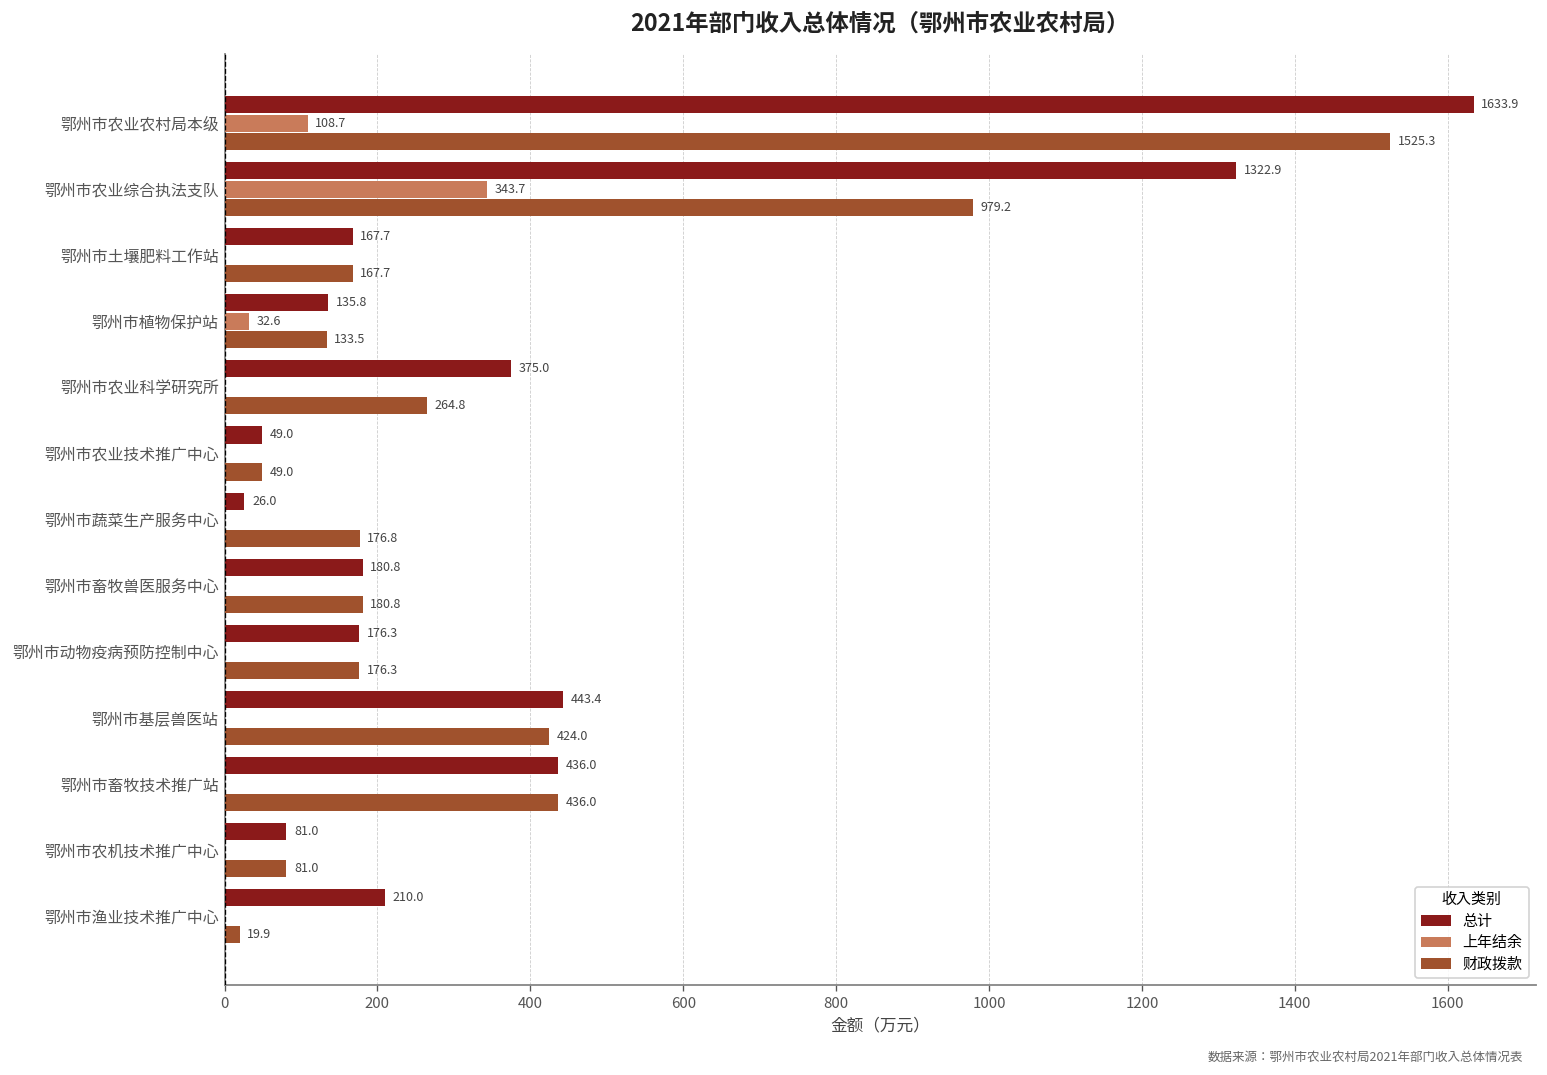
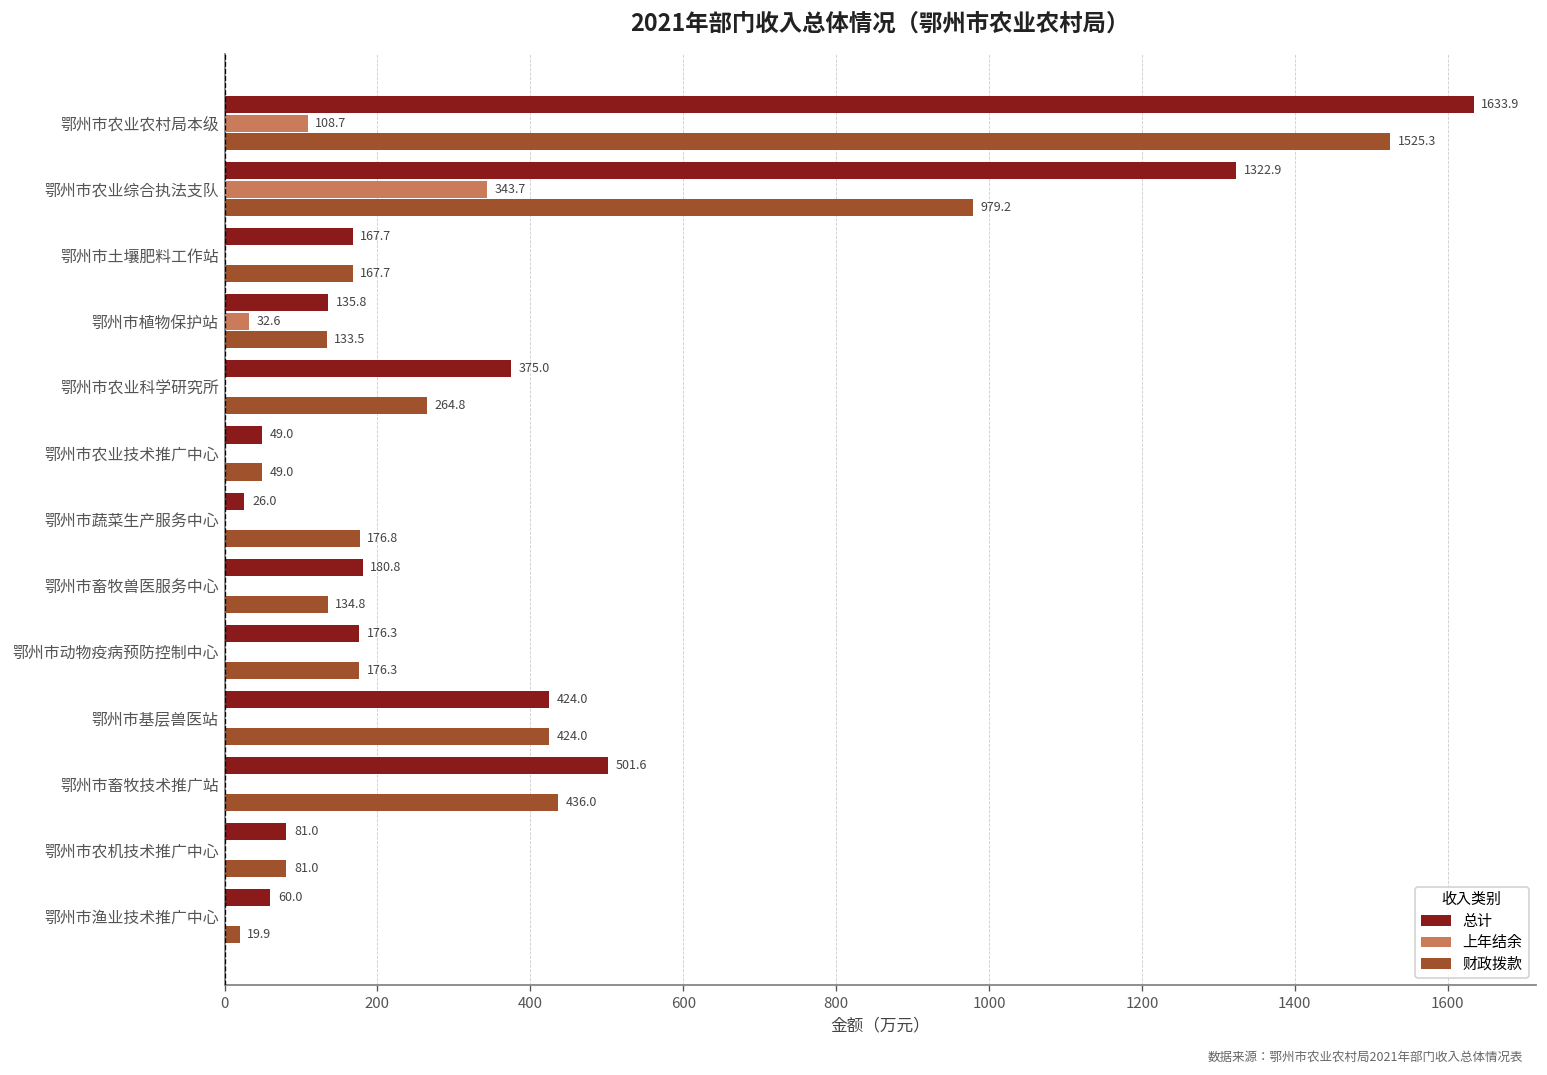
财政拨款, 鄂州市畜牧兽医服务中心: 180.8 -> 134.8
总计, 鄂州市基层兽医站: 443.4 -> 424.0
总计, 鄂州市畜牧技术推广站: 436.0 -> 501.6
总计, 鄂州市渔业技术推广中心: 210.0 -> 60.0
